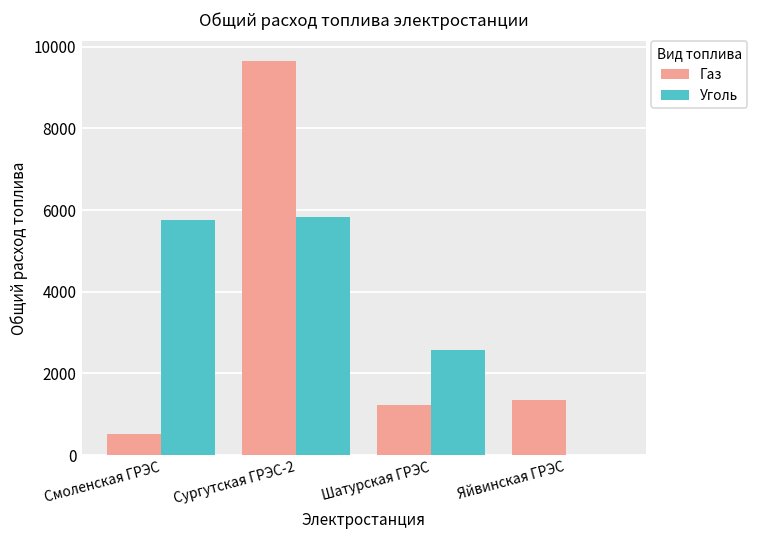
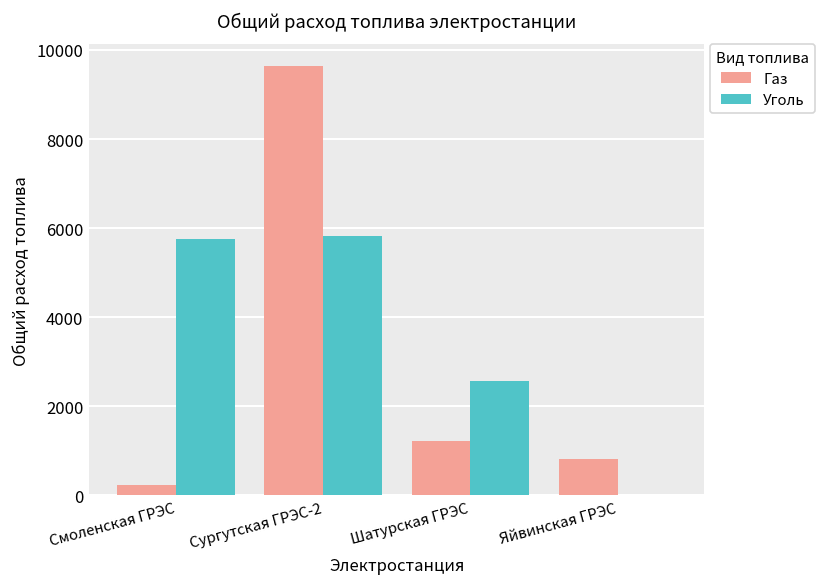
Газ, Смоленская ГРЭС: 500 -> 200
Газ, Яйвинская ГРЭС: 1400 -> 800
